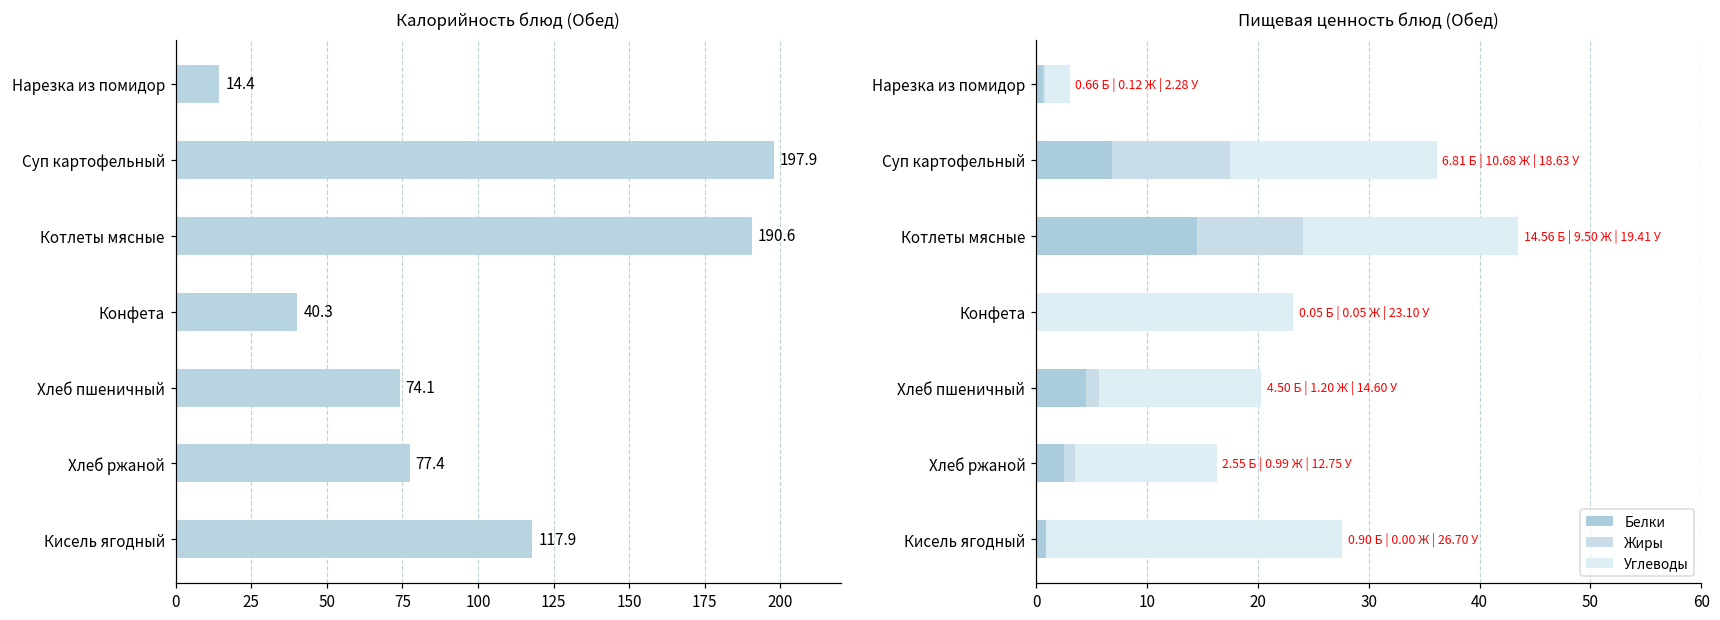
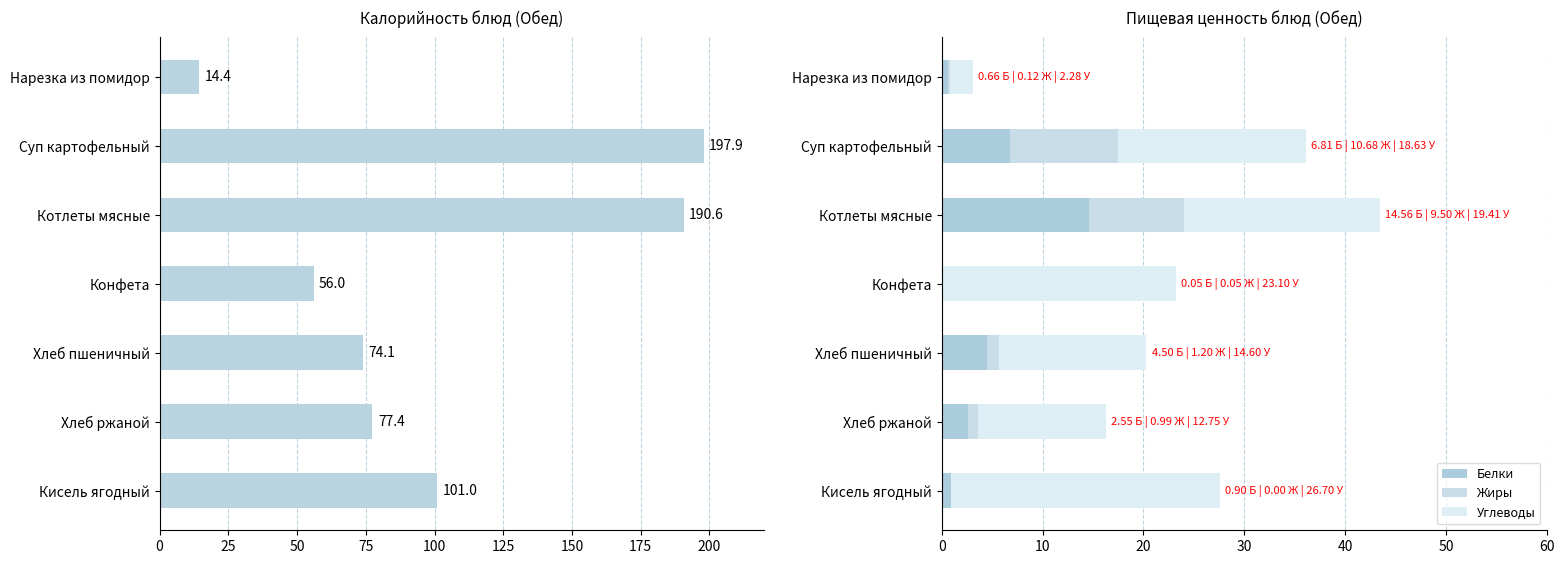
Калорийность блюд (Обед), Конфета: 40.3 -> 56.0
Калорийность блюд (Обед), Кисель ягодный: 117.9 -> 101.0
